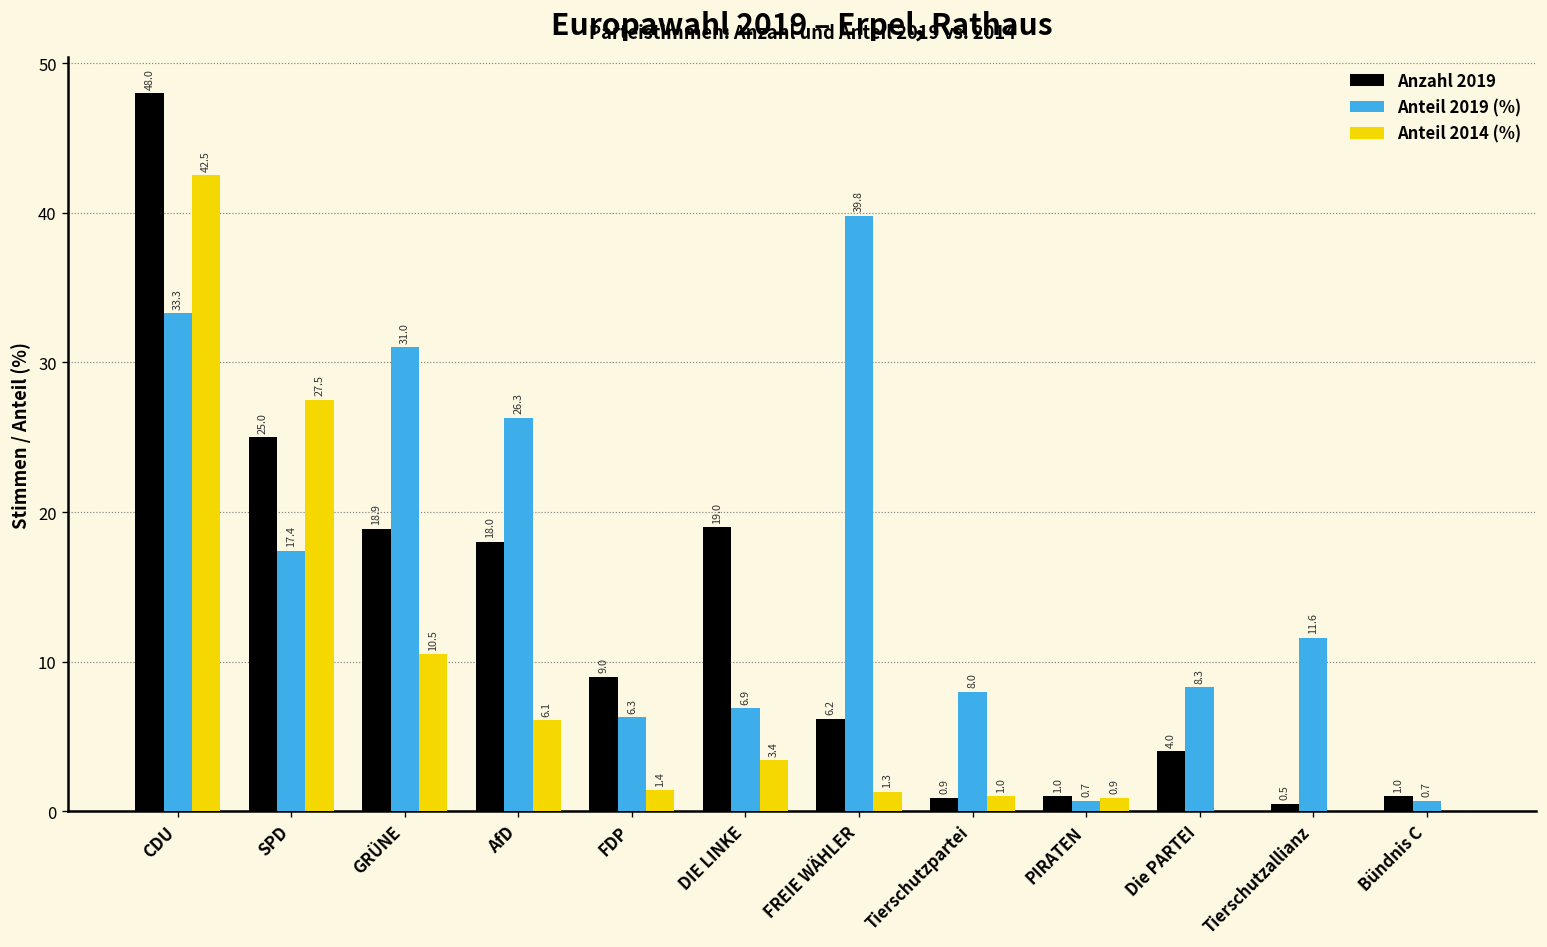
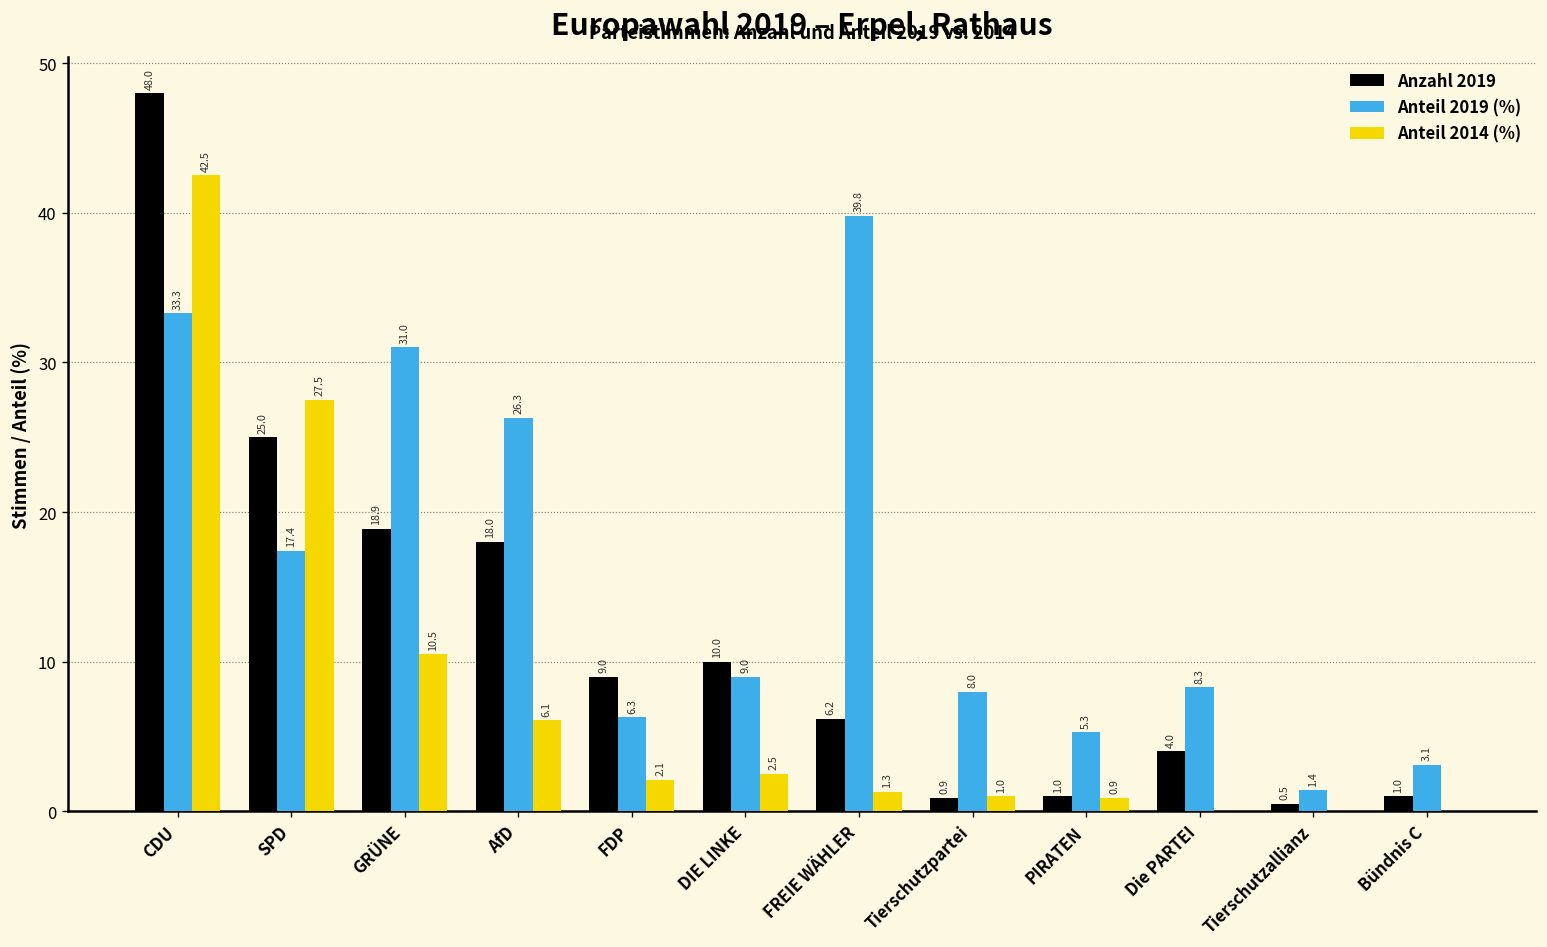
Anteil 2014 (%), FDP: 1.4 -> 2.1
Anzahl 2019, DIE LINKE: 19.0 -> 10.0
Anteil 2019 (%), DIE LINKE: 6.9 -> 9.0
Anteil 2014 (%), DIE LINKE: 3.4 -> 2.5
Anteil 2019 (%), PIRATEN: 0.7 -> 5.3
Anteil 2019 (%), Tierschutzallianz: 11.6 -> 1.4
Anteil 2019 (%), Bündnis C: 0.7 -> 3.1
